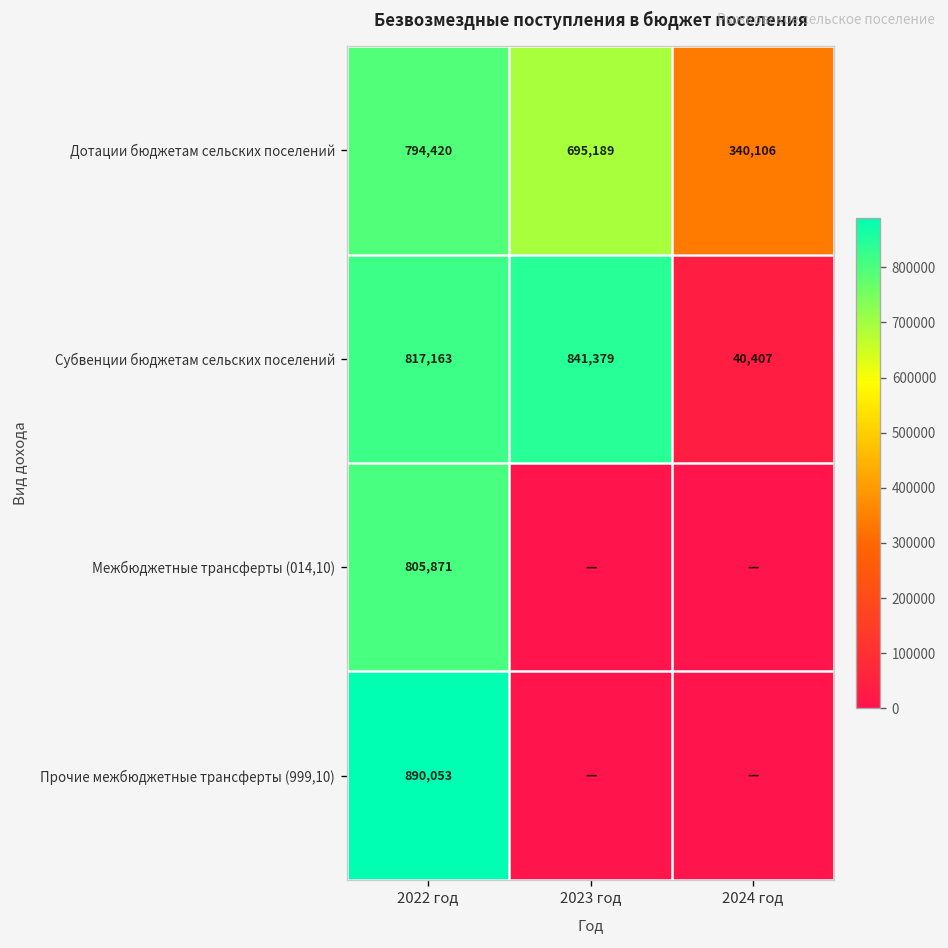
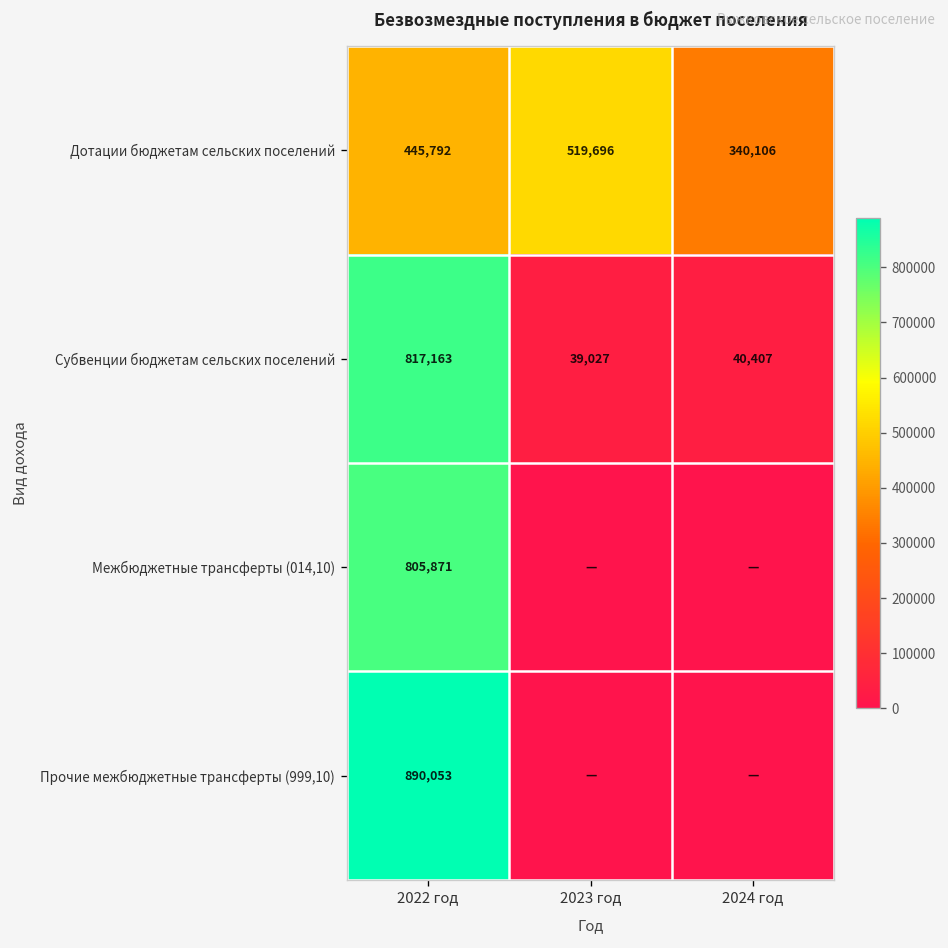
Дотации бюджетам сельских поселений, 2022 год: 794,420 -> 445,792
Дотации бюджетам сельских поселений, 2023 год: 695,189 -> 519,696
Субвенции бюджетам сельских поселений, 2023 год: 841,379 -> 39,027
